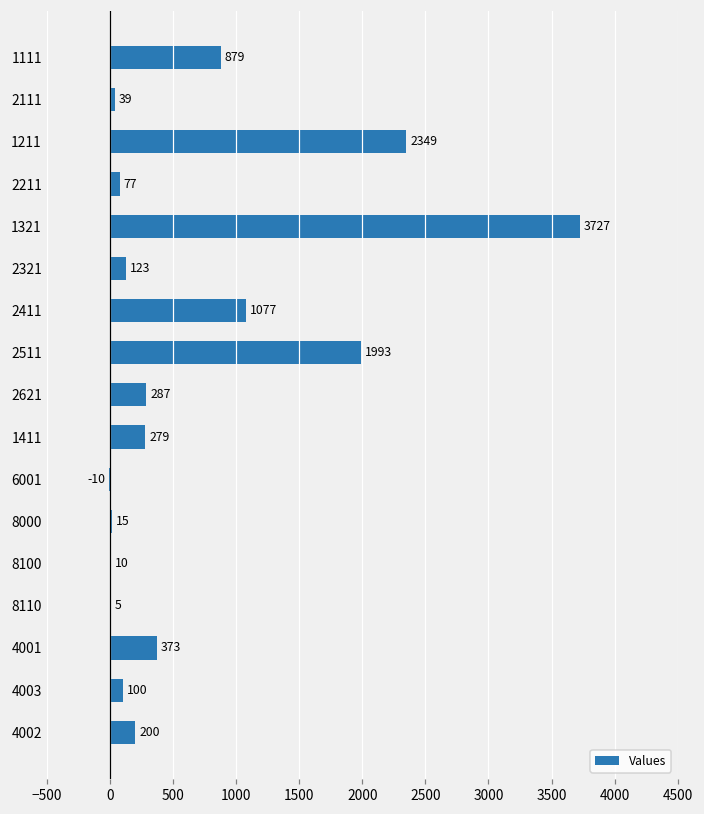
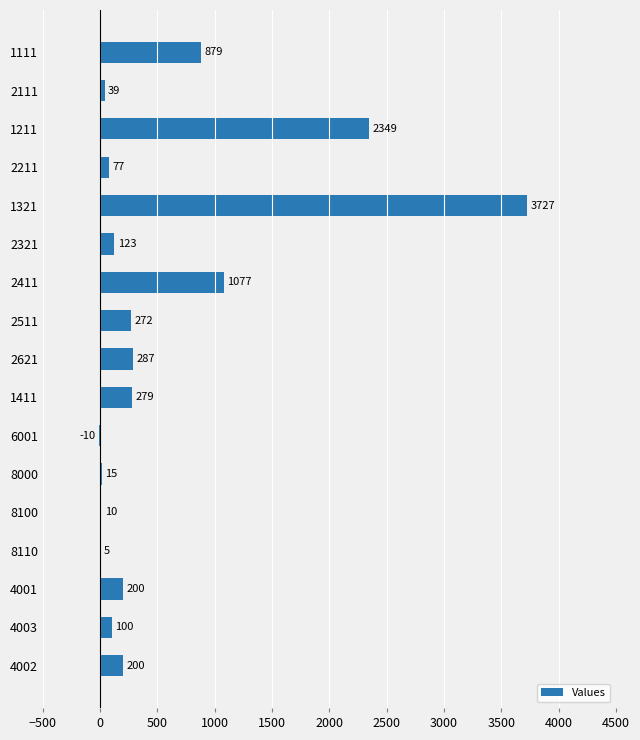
2511: 1993 -> 272
4001: 373 -> 200
